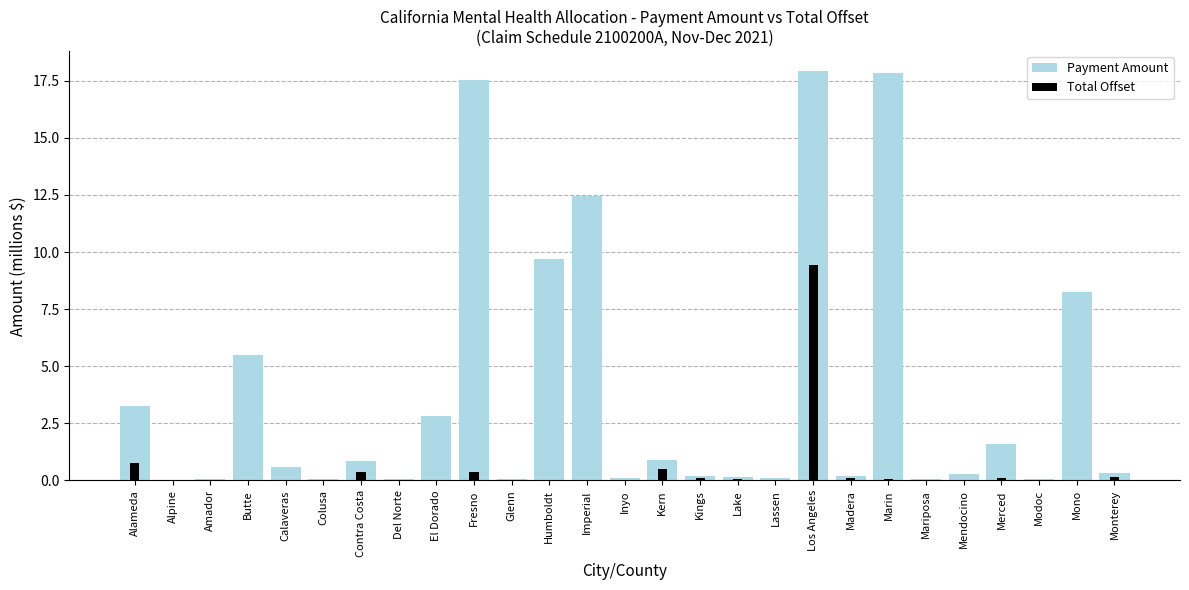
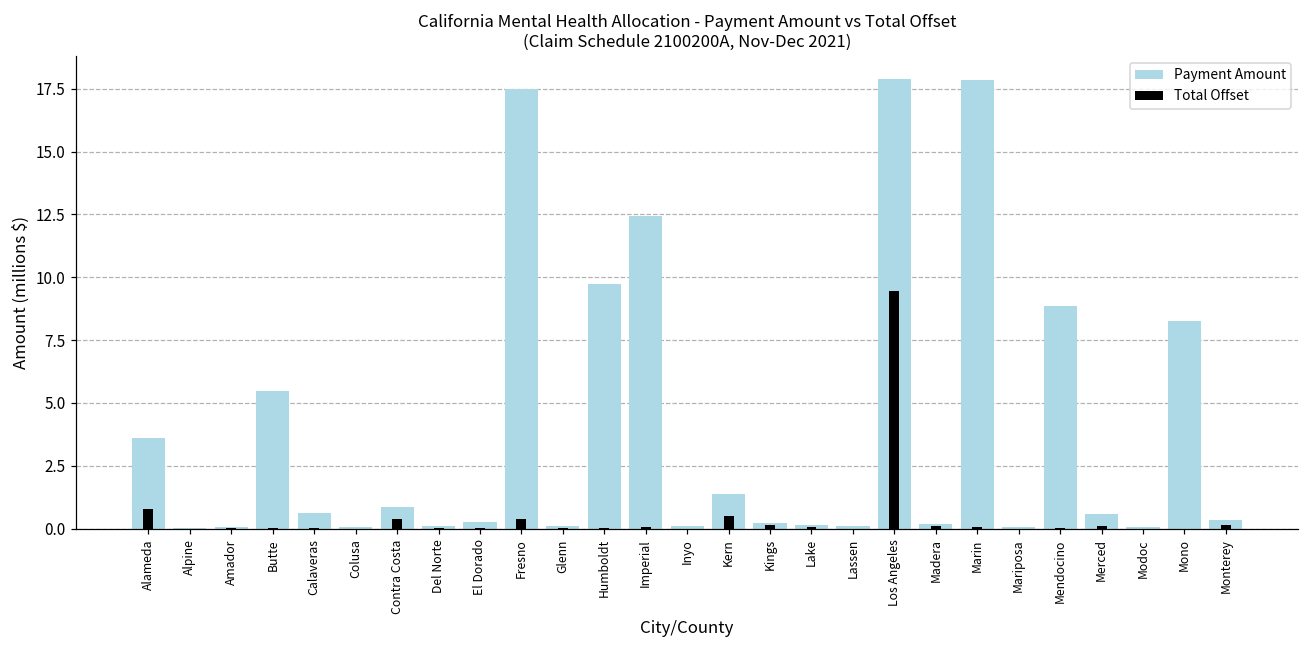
Payment Amount, Alameda: 3.3 -> 3.6
Payment Amount, El Dorado: 2.8 -> 0.3
Payment Amount, Kern: 0.9 -> 1.4
Payment Amount, Mendocino: 0.3 -> 8.9
Payment Amount, Merced: 1.6 -> 0.6
